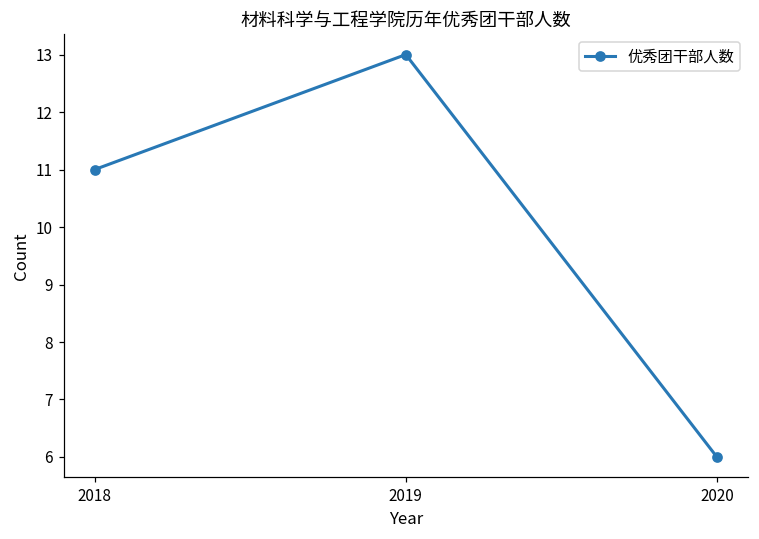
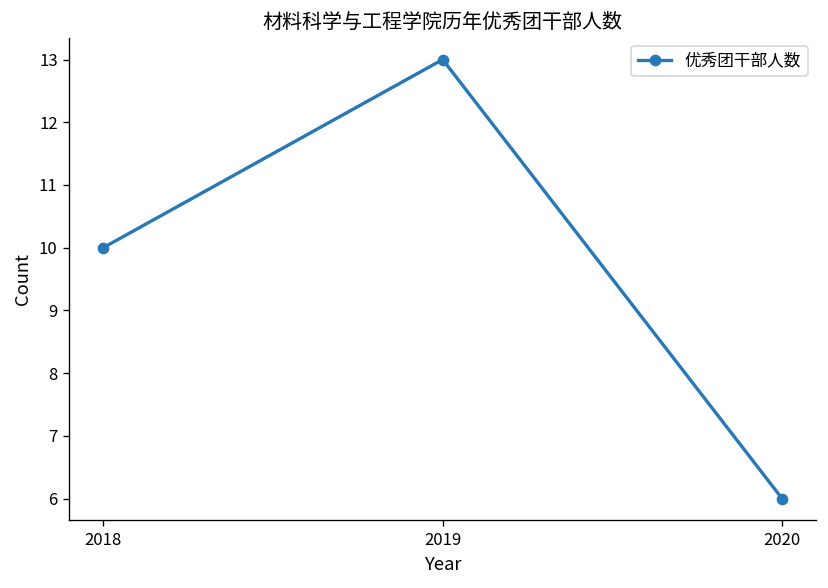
2018: 11 -> 10
